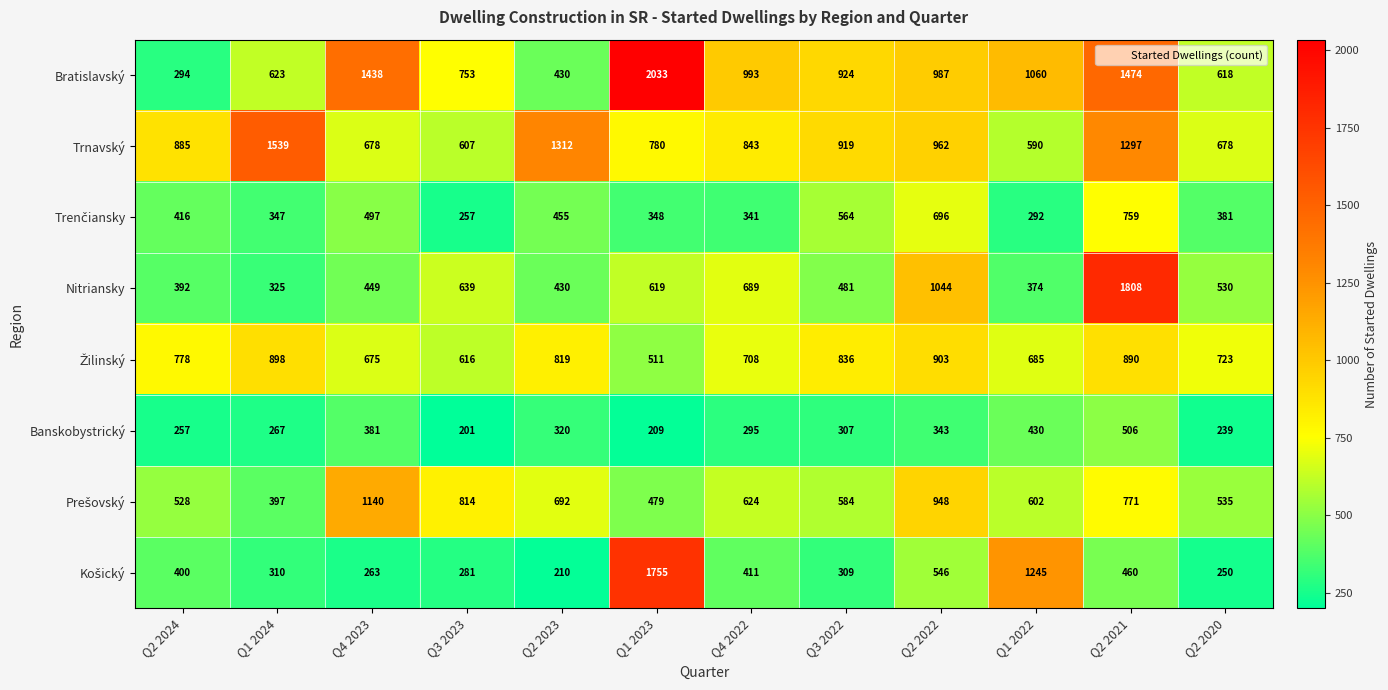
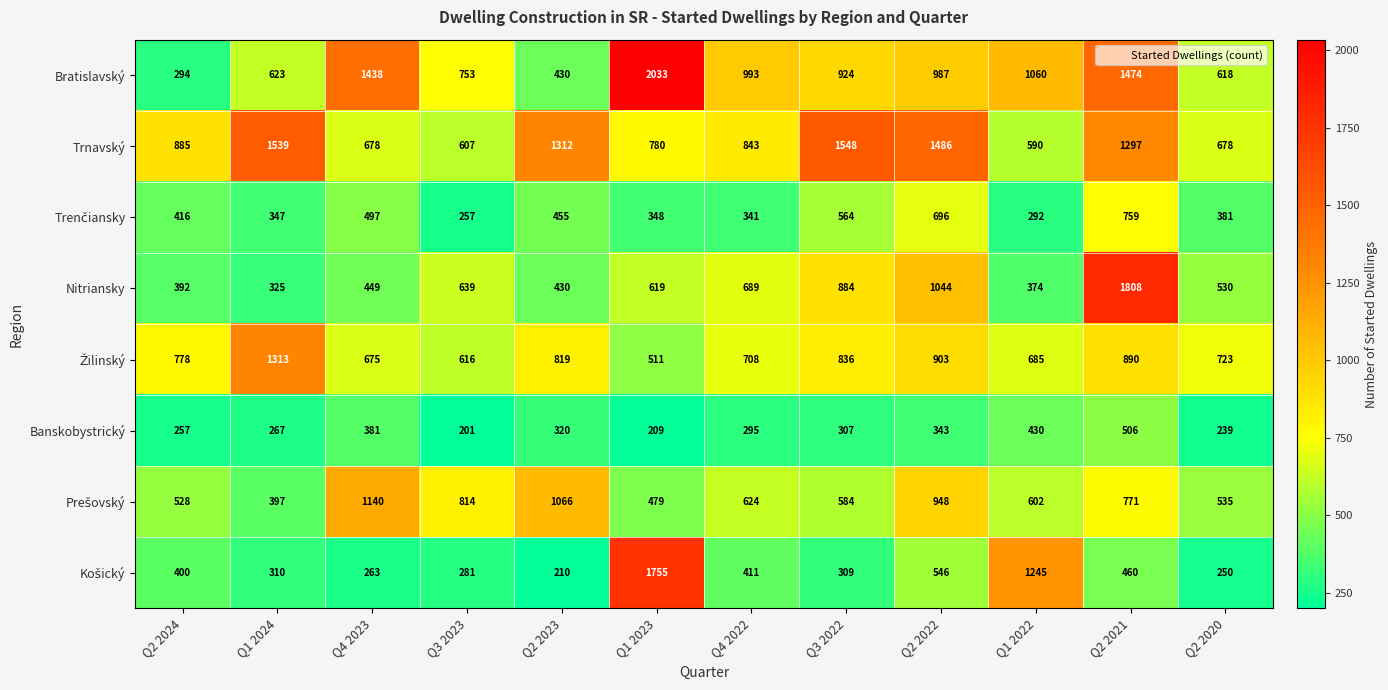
Trnavský, Q3 2022: 919 -> 1548
Trnavský, Q2 2022: 962 -> 1486
Nitriansky, Q3 2022: 481 -> 884
Žilinský, Q1 2024: 898 -> 1313
Prešovský, Q2 2023: 692 -> 1066
